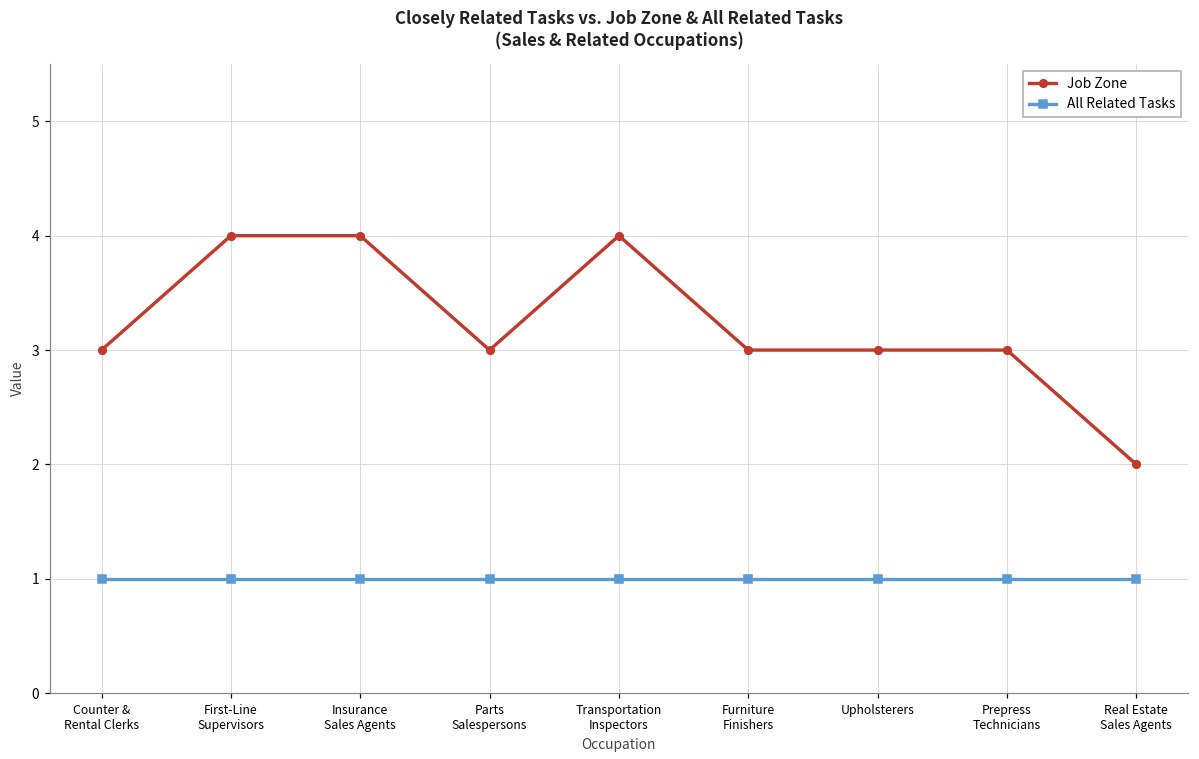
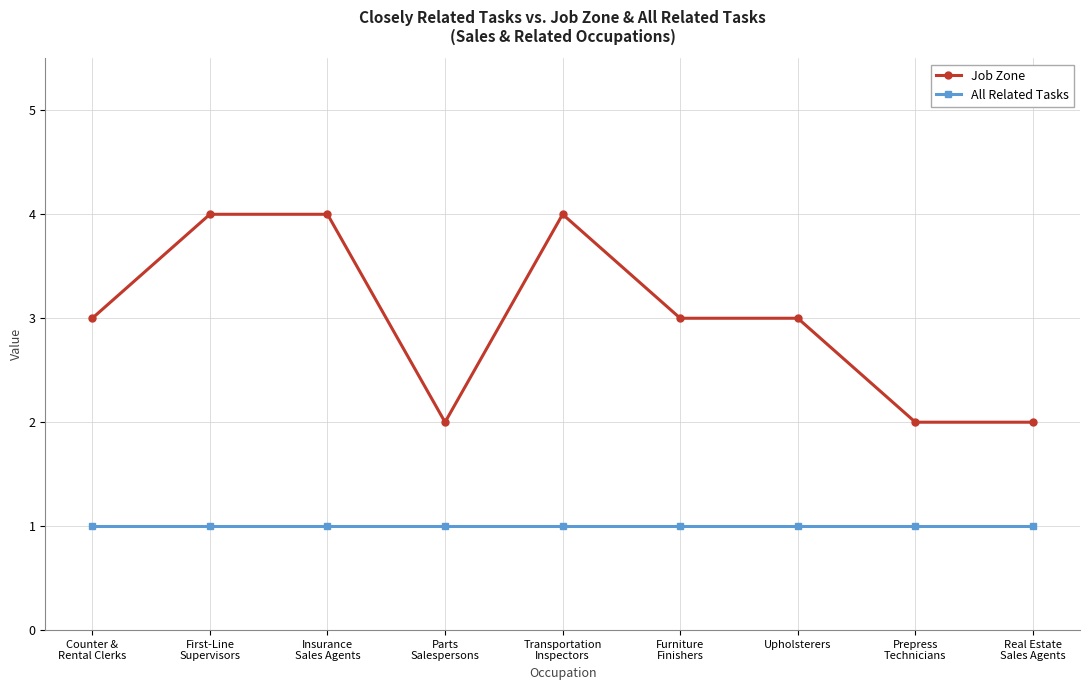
Job Zone, Parts Salespersons: 3 -> 2
Job Zone, Prepress Technicians: 3 -> 2
